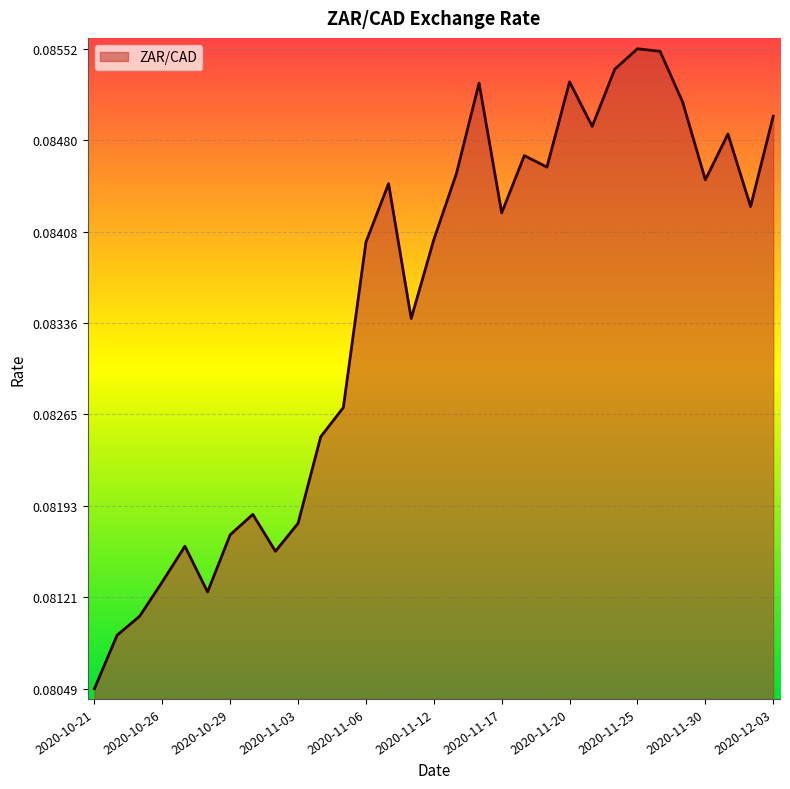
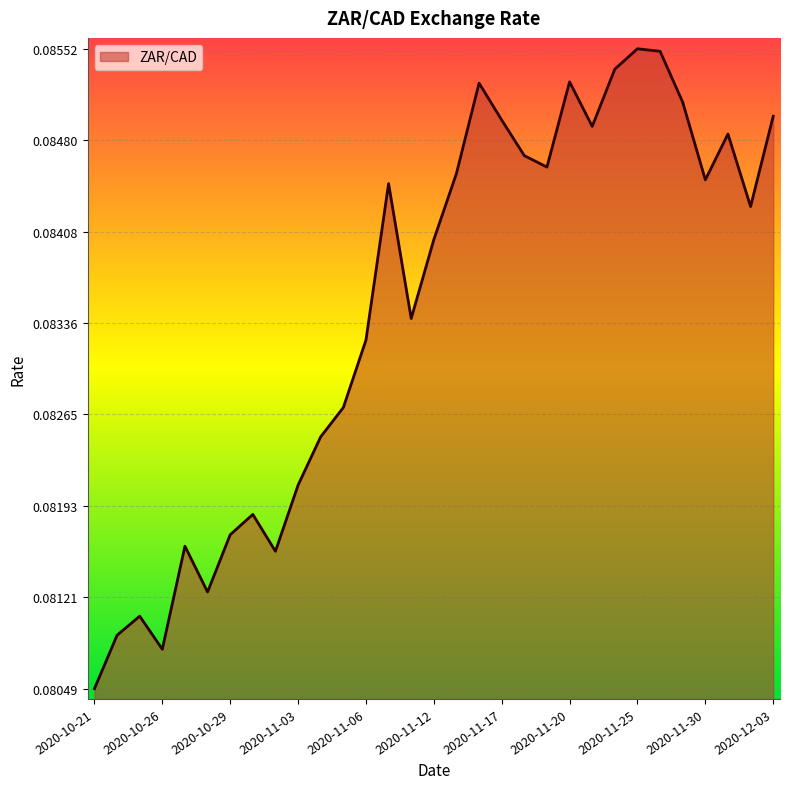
2020-10-26: 0.08133 -> 0.08080
2020-11-03: 0.08179 -> 0.08209
2020-11-06: 0.08400 -> 0.08323
2020-11-17: 0.08423 -> 0.08496
